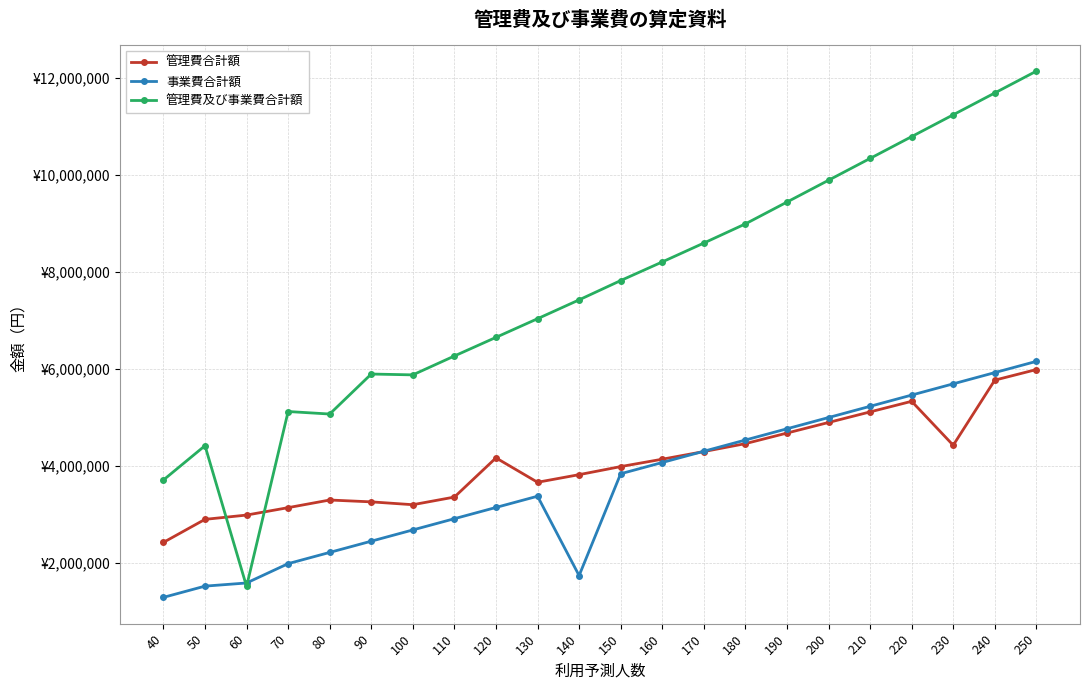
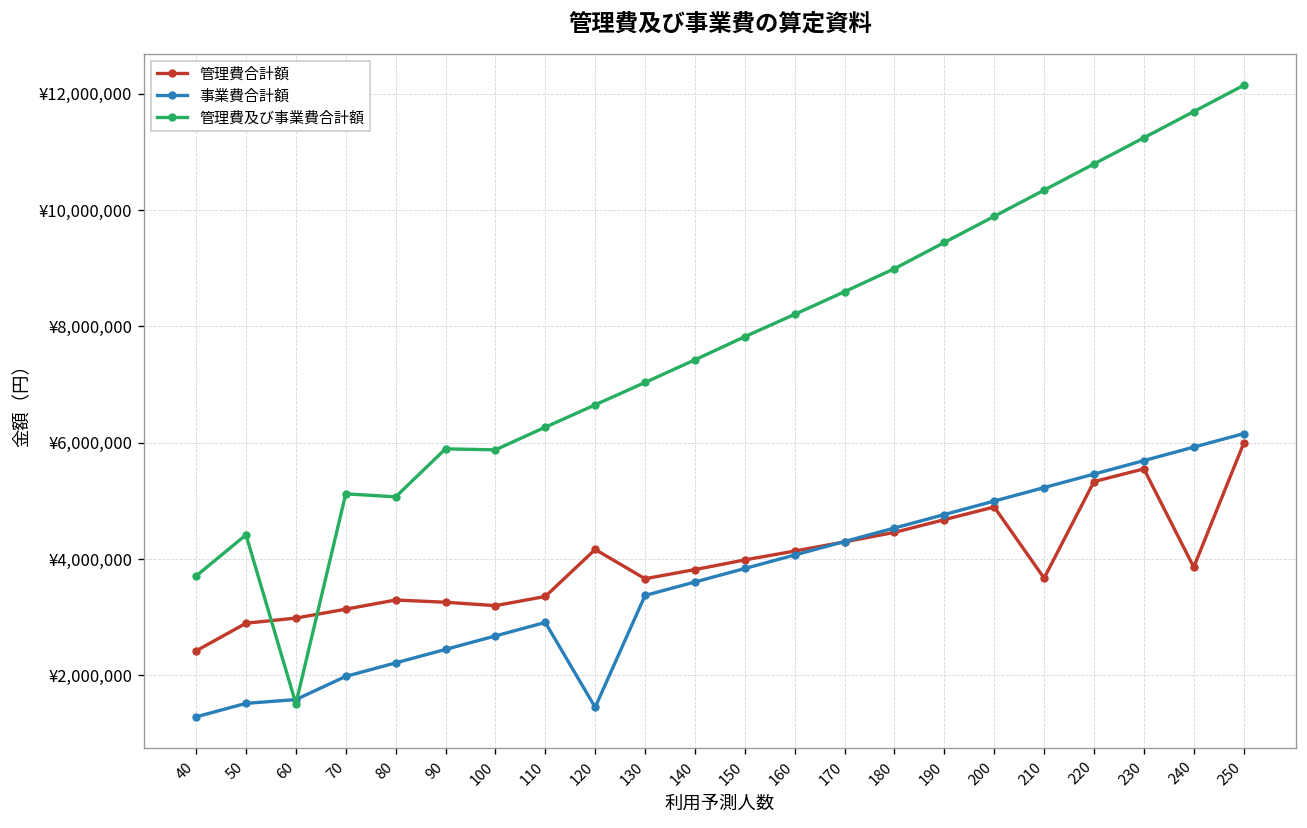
事業費合計額, 120: ¥3,100,000 -> ¥1,500,000
事業費合計額, 140: ¥1,700,000 -> ¥3,600,000
管理費合計額, 210: ¥5,100,000 -> ¥3,700,000
管理費合計額, 230: ¥4,400,000 -> ¥5,600,000
管理費合計額, 240: ¥5,800,000 -> ¥3,900,000
